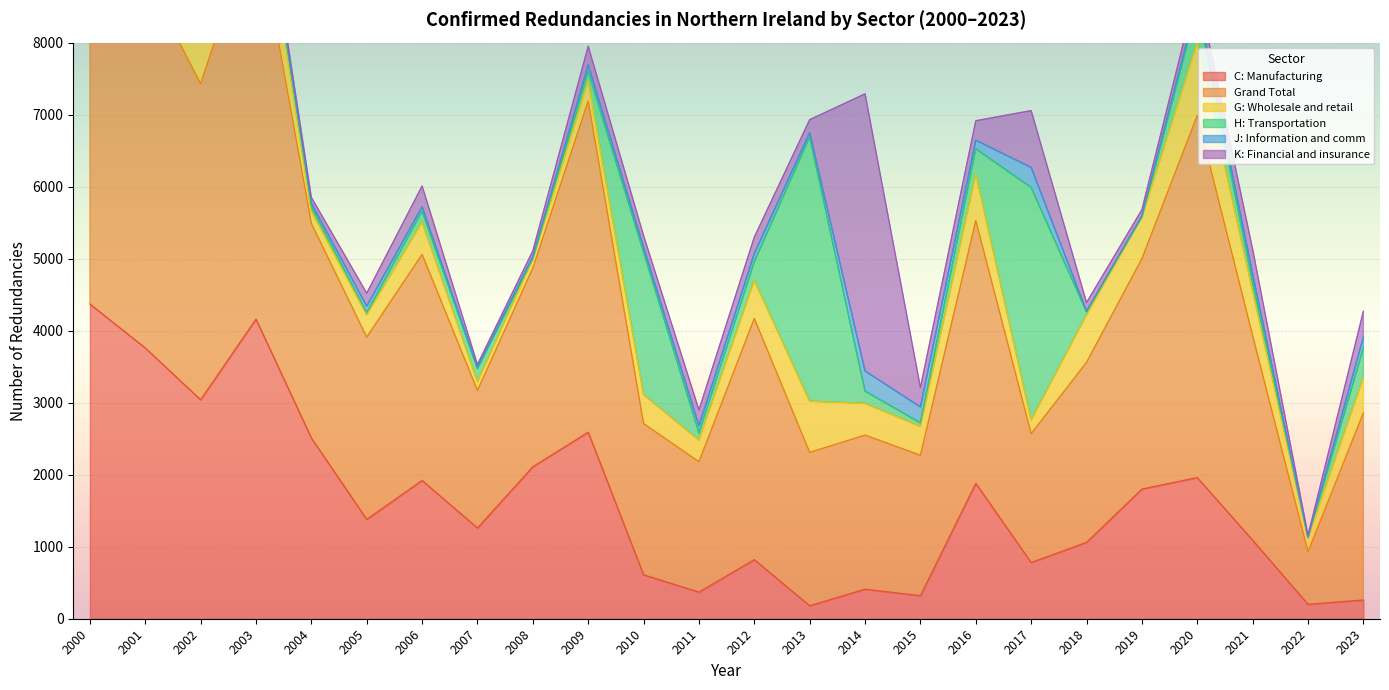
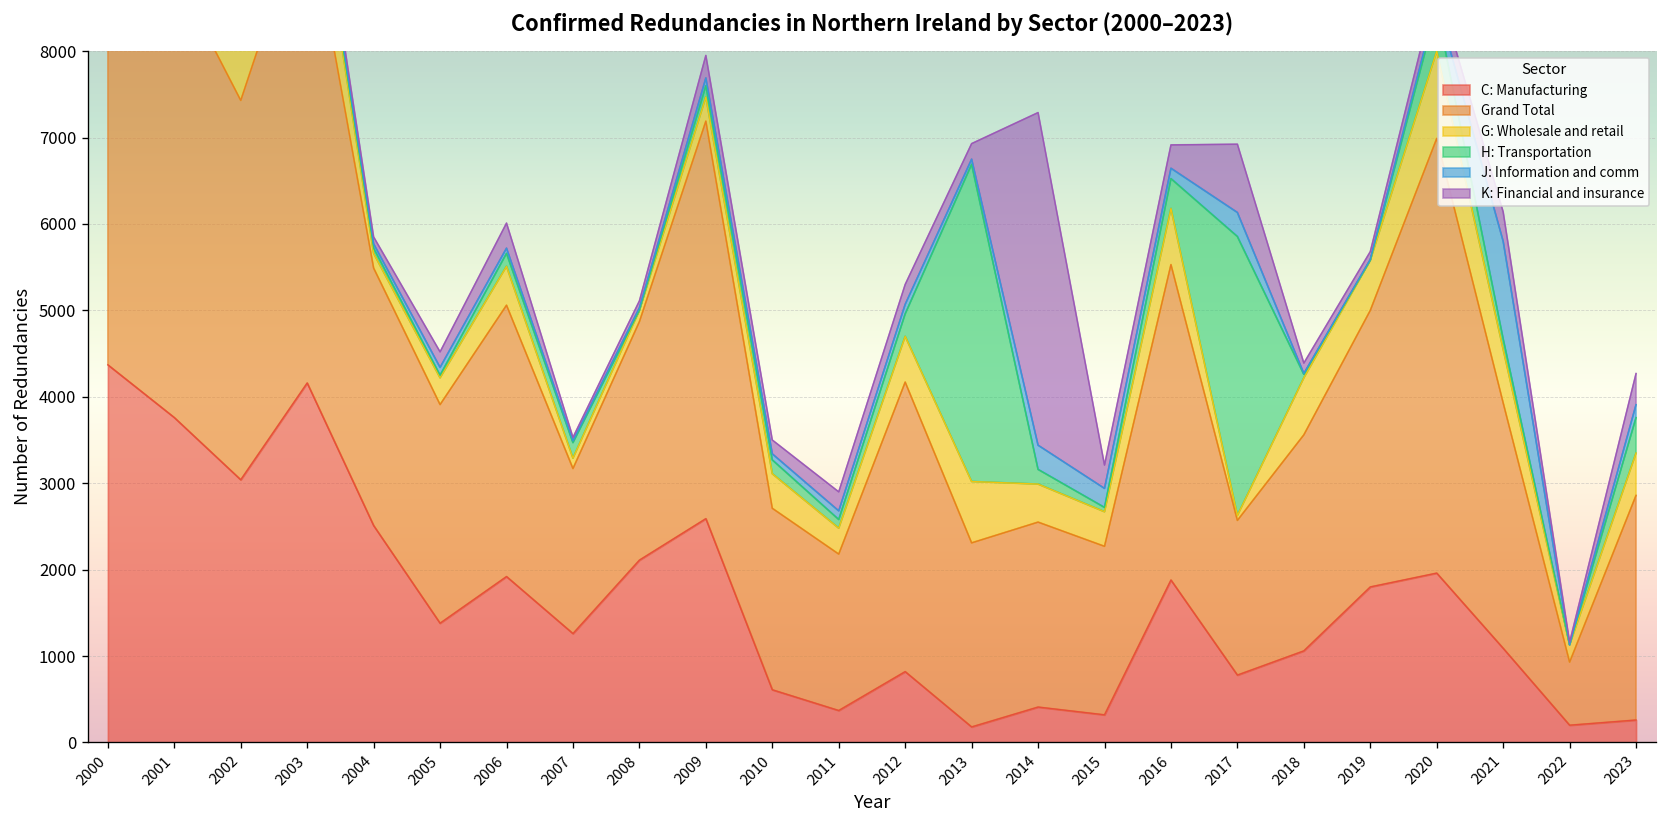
H: Transportation, 2010: 2000 -> 200
G: Wholesale and retail, 2017: 200 -> 100
J: Information and comm, 2021: 100 -> 1100
